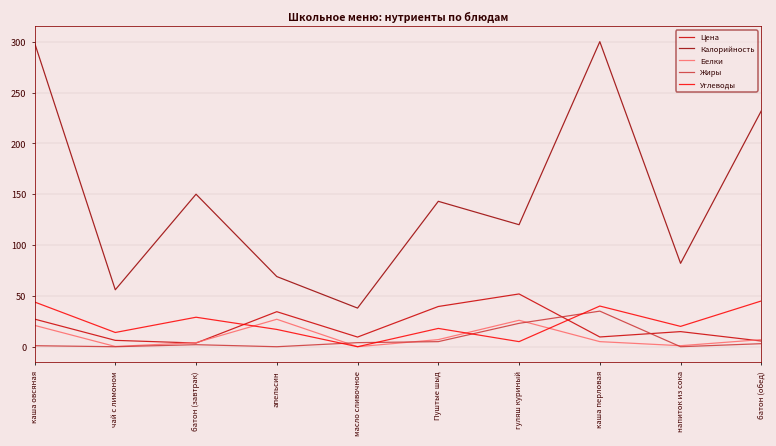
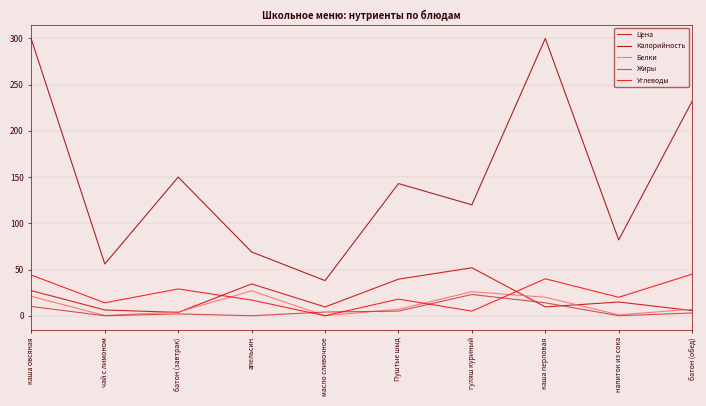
Жиры, каша овсяная: 0 -> 10
Белки, каша перловая: 10 -> 20
Жиры, каша перловая: 40 -> 10
